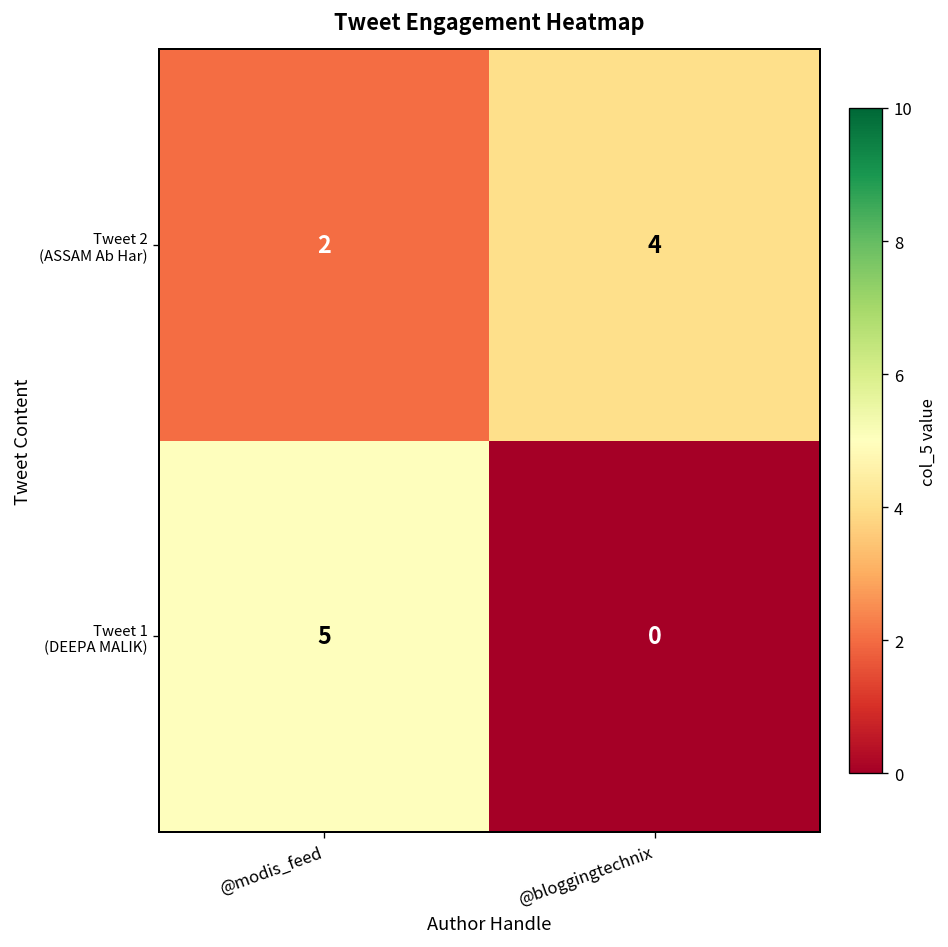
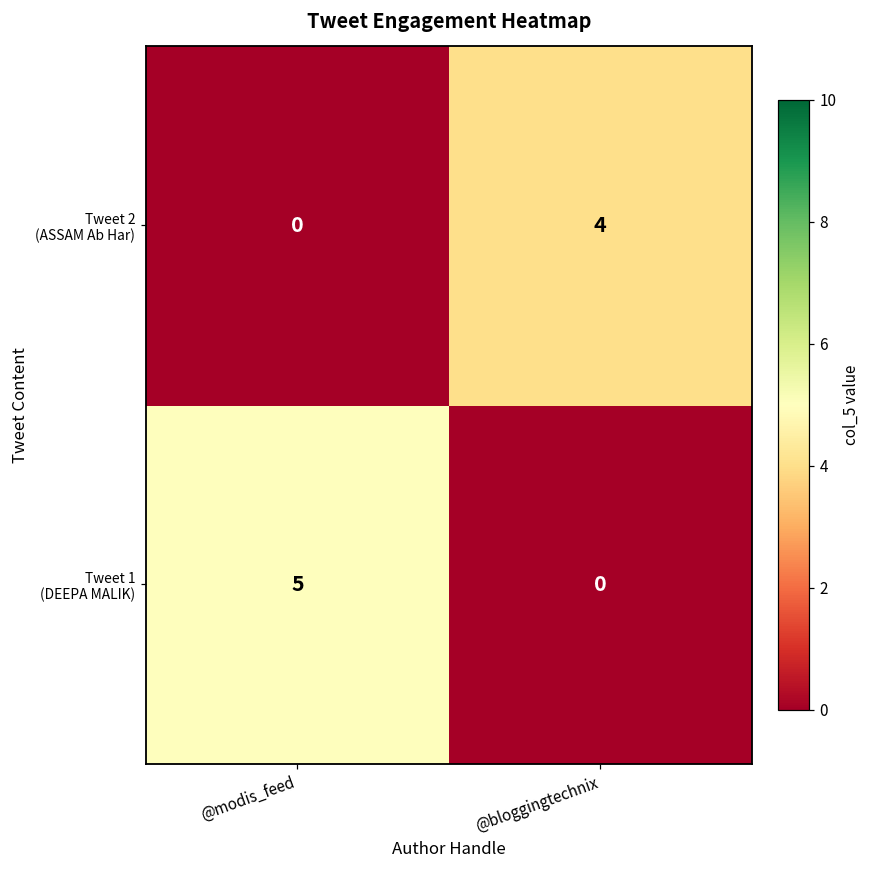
Tweet 2 (ASSAM Ab Har), @modis_feed: 2 -> 0
